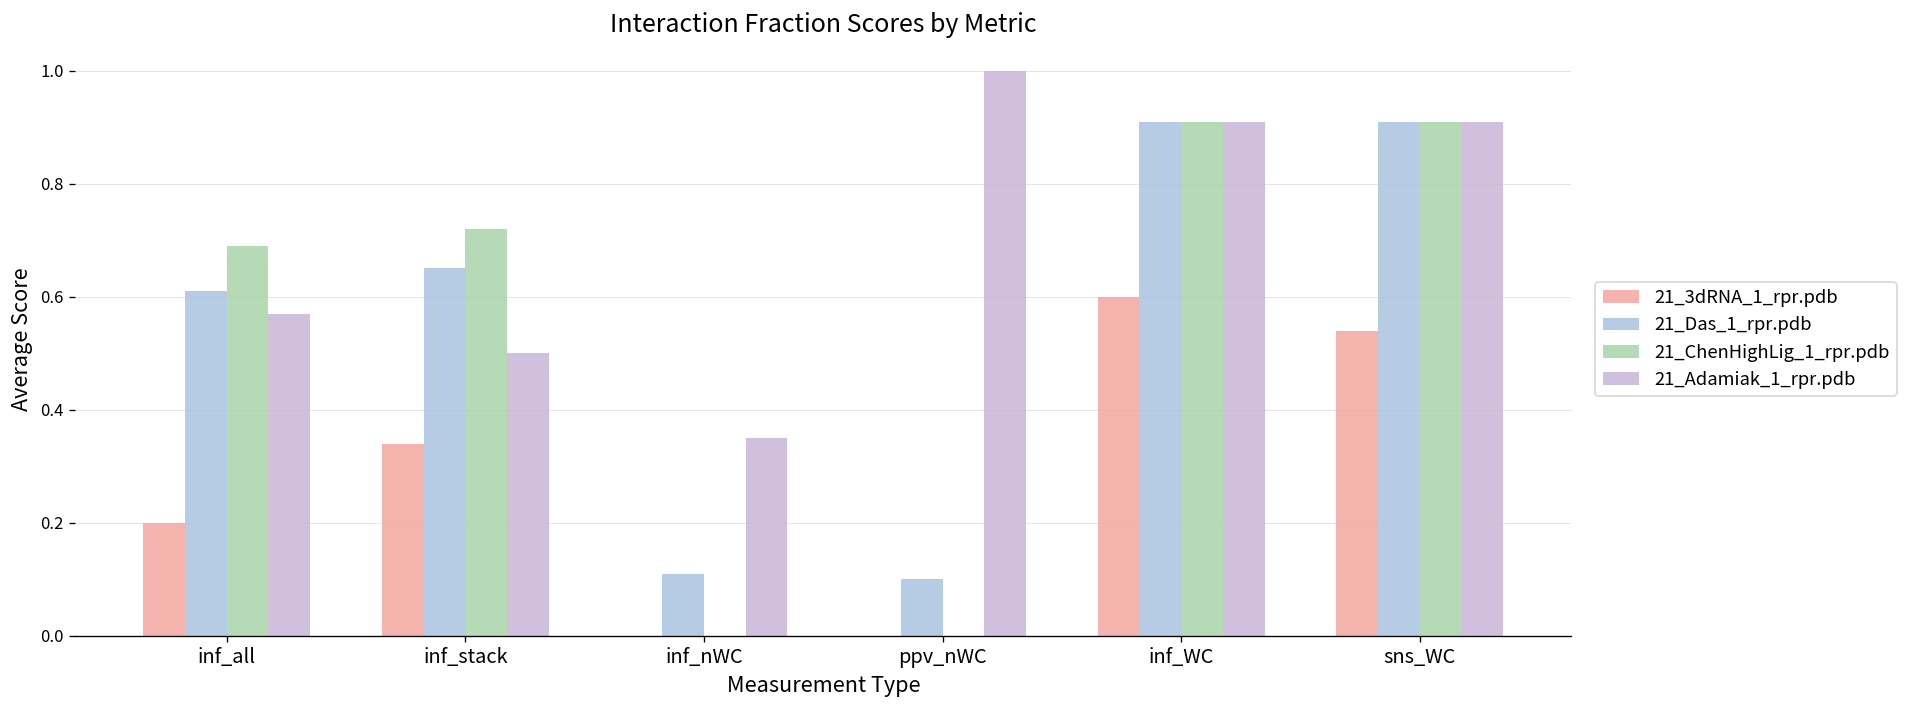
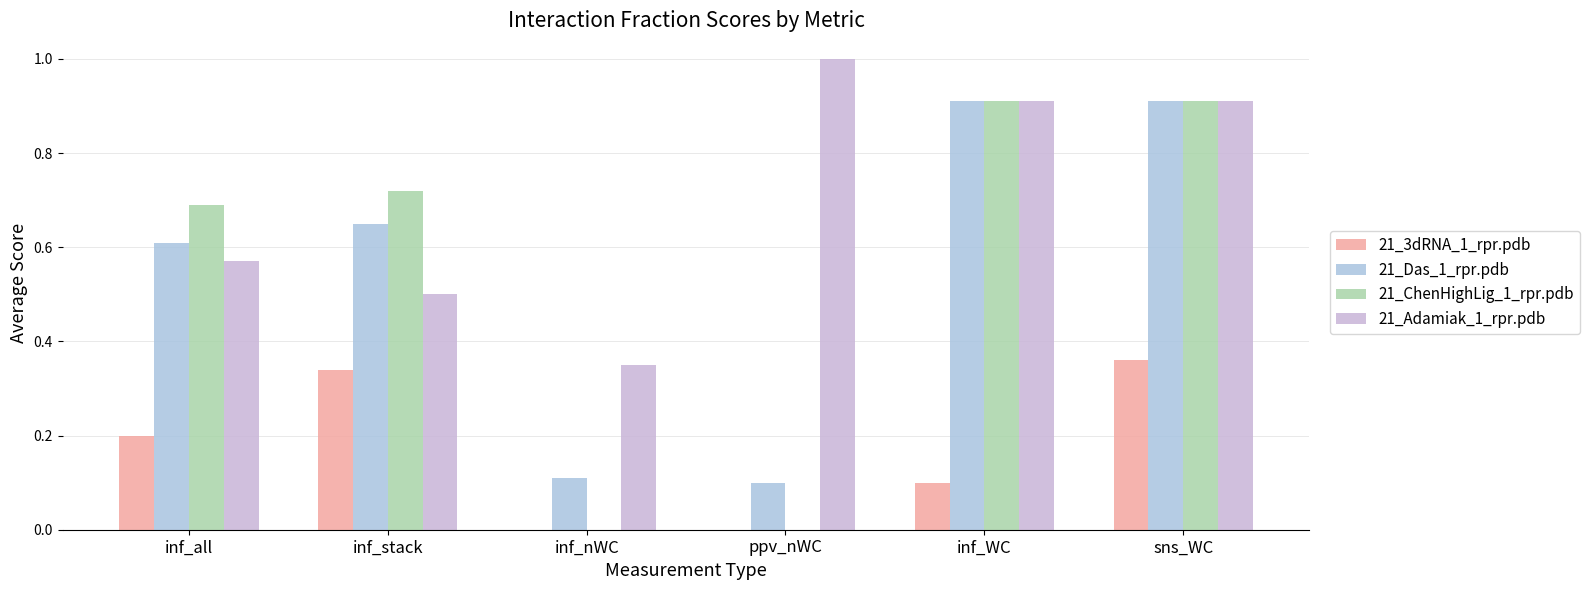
21_3dRNA_1_rpr.pdb, inf_WC: 0.6 -> 0.1
21_3dRNA_1_rpr.pdb, sns_WC: 0.54 -> 0.36
